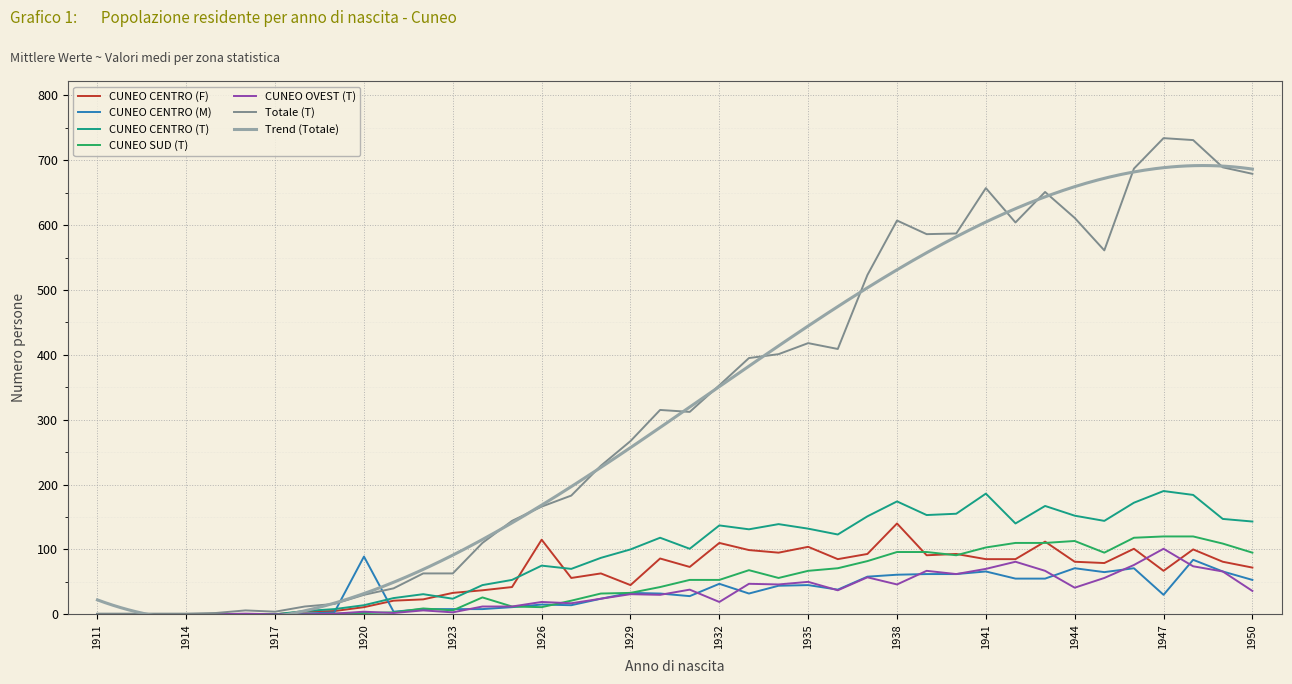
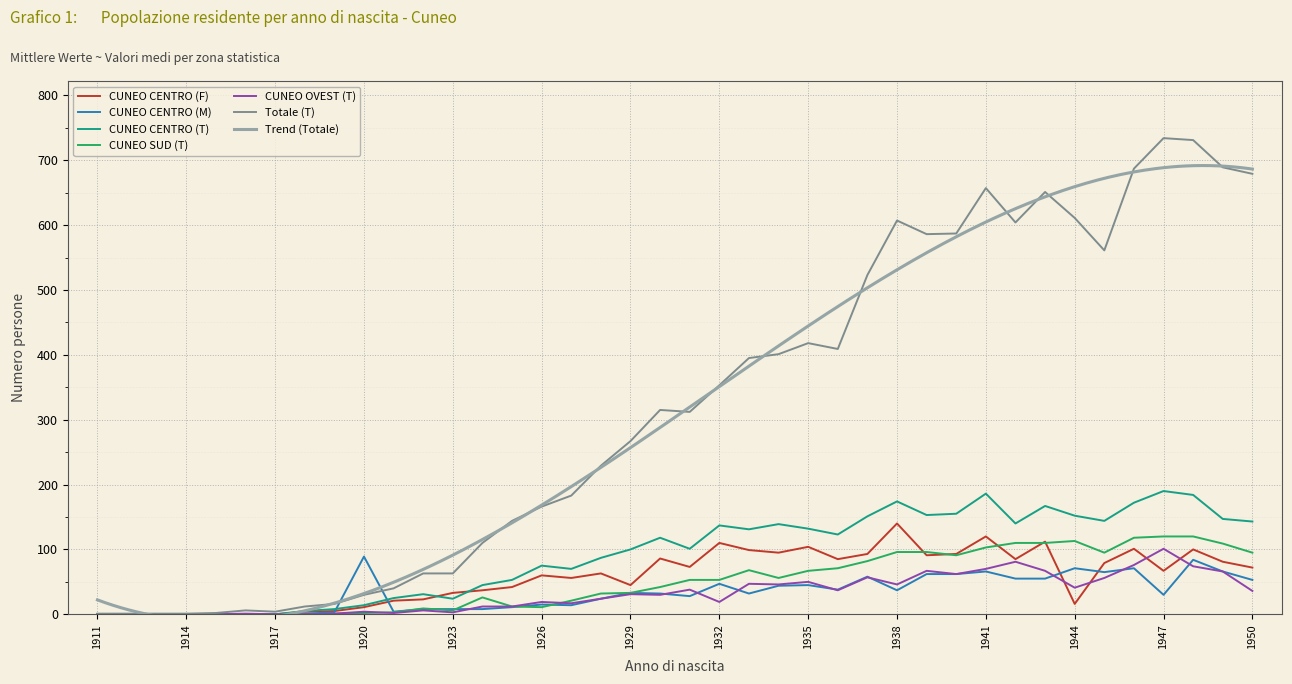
CUNEO CENTRO (F), 1926: 120 -> 60
CUNEO CENTRO (M), 1938: 60 -> 40
CUNEO CENTRO (F), 1941: 90 -> 120
CUNEO CENTRO (F), 1944: 80 -> 20
